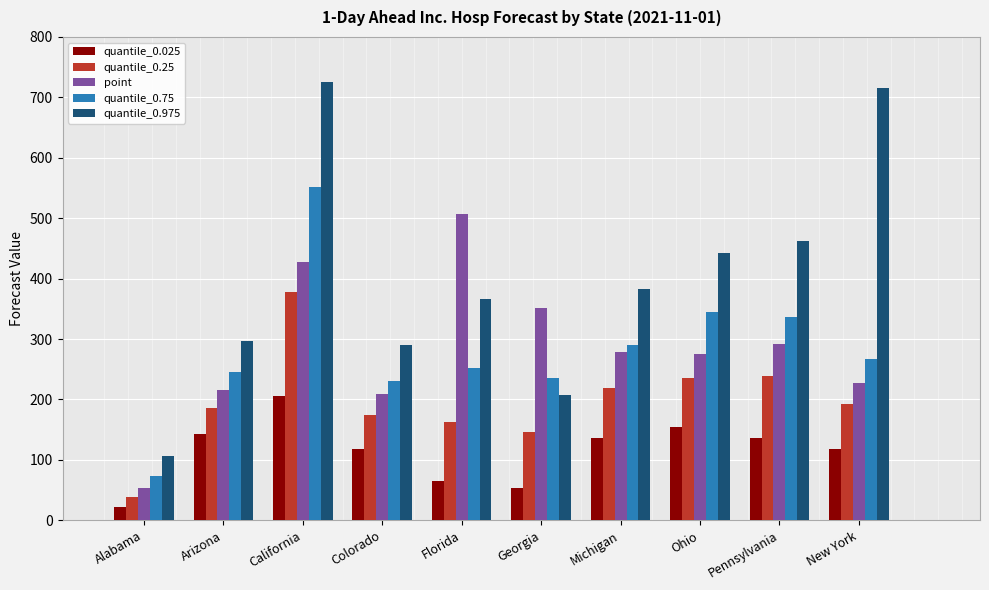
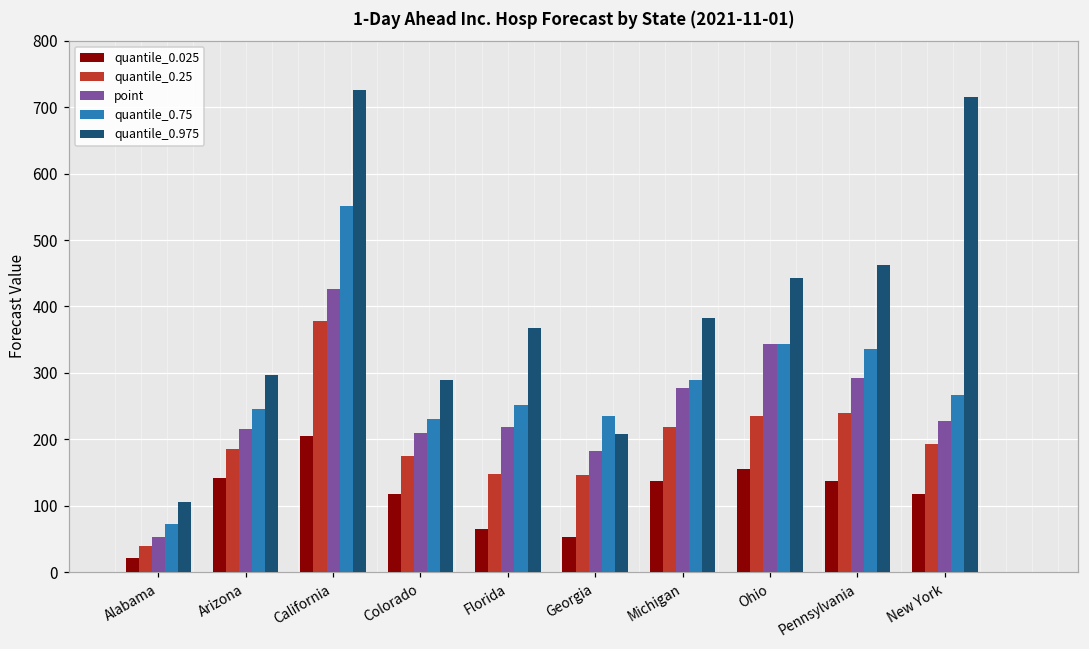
quantile_0.25, Florida: 160 -> 150
point, Florida: 510 -> 220
point, Georgia: 350 -> 180
point, Ohio: 280 -> 340
